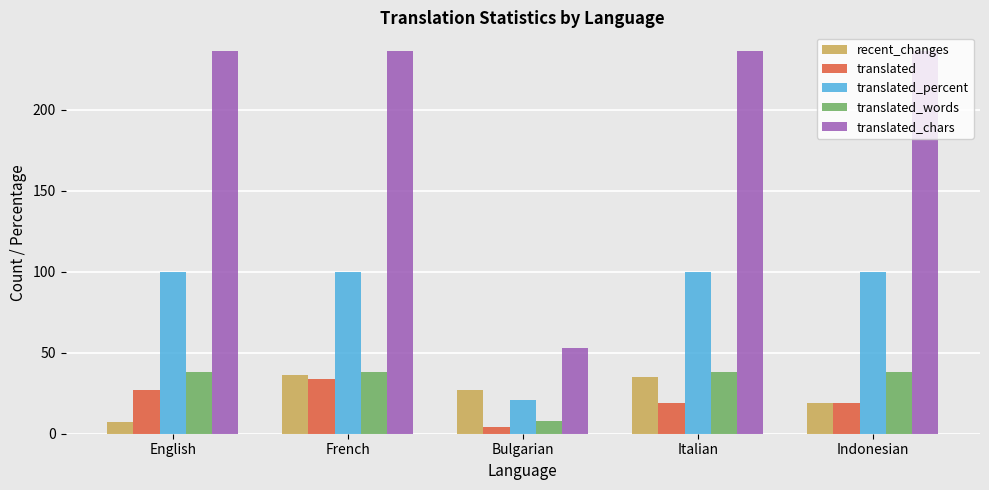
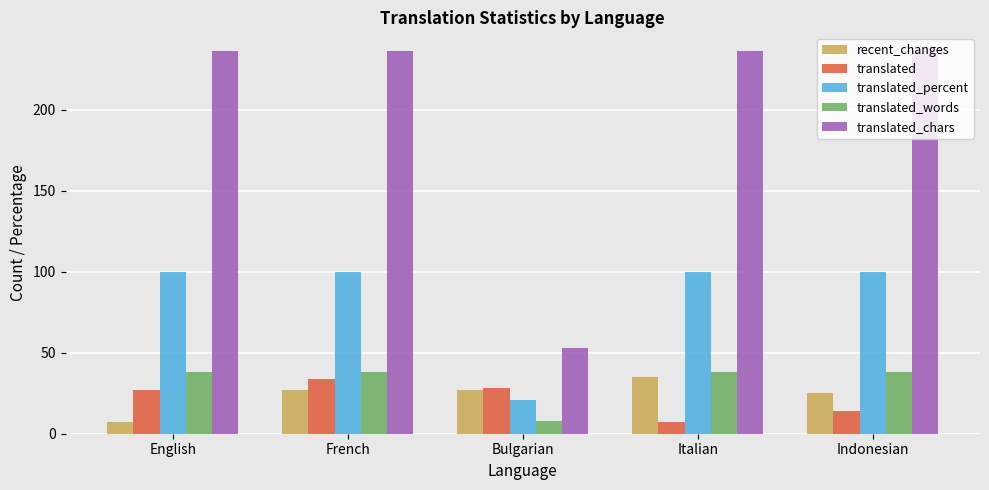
recent_changes, French: 36 -> 27
translated, Bulgarian: 4 -> 28
translated, Italian: 19 -> 7
recent_changes, Indonesian: 19 -> 25
translated, Indonesian: 19 -> 14
